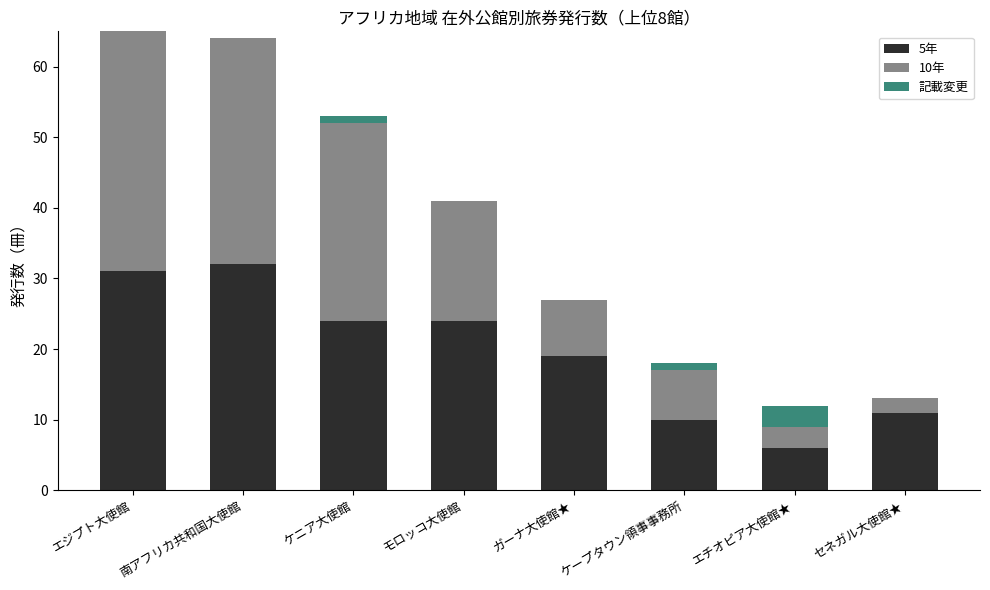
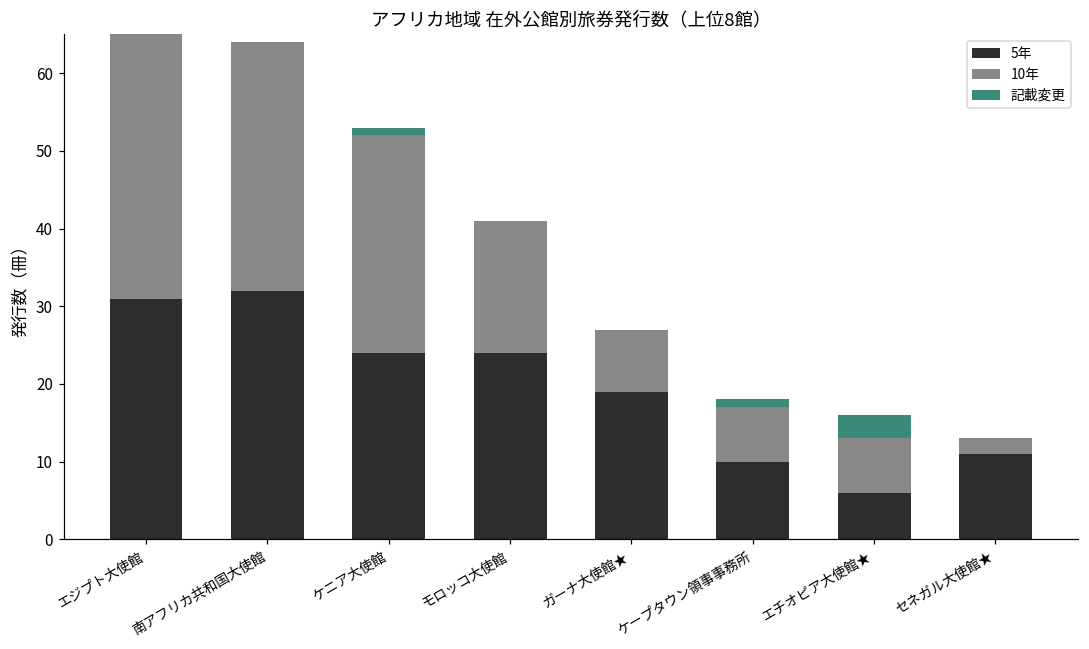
10年, エチオピア大使館★: 3 -> 7
